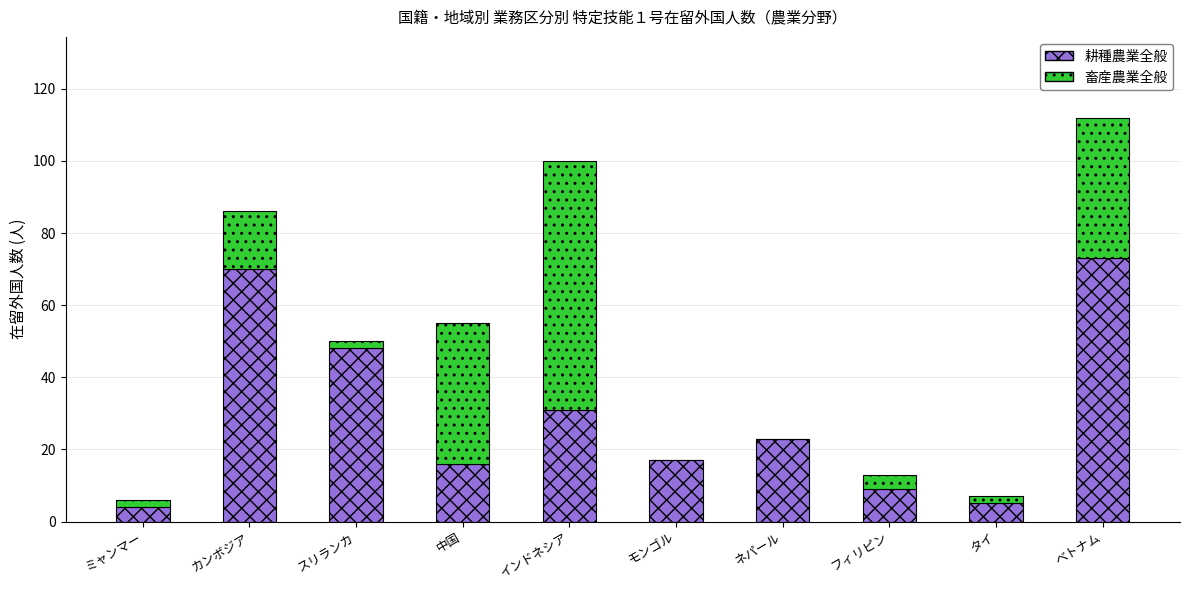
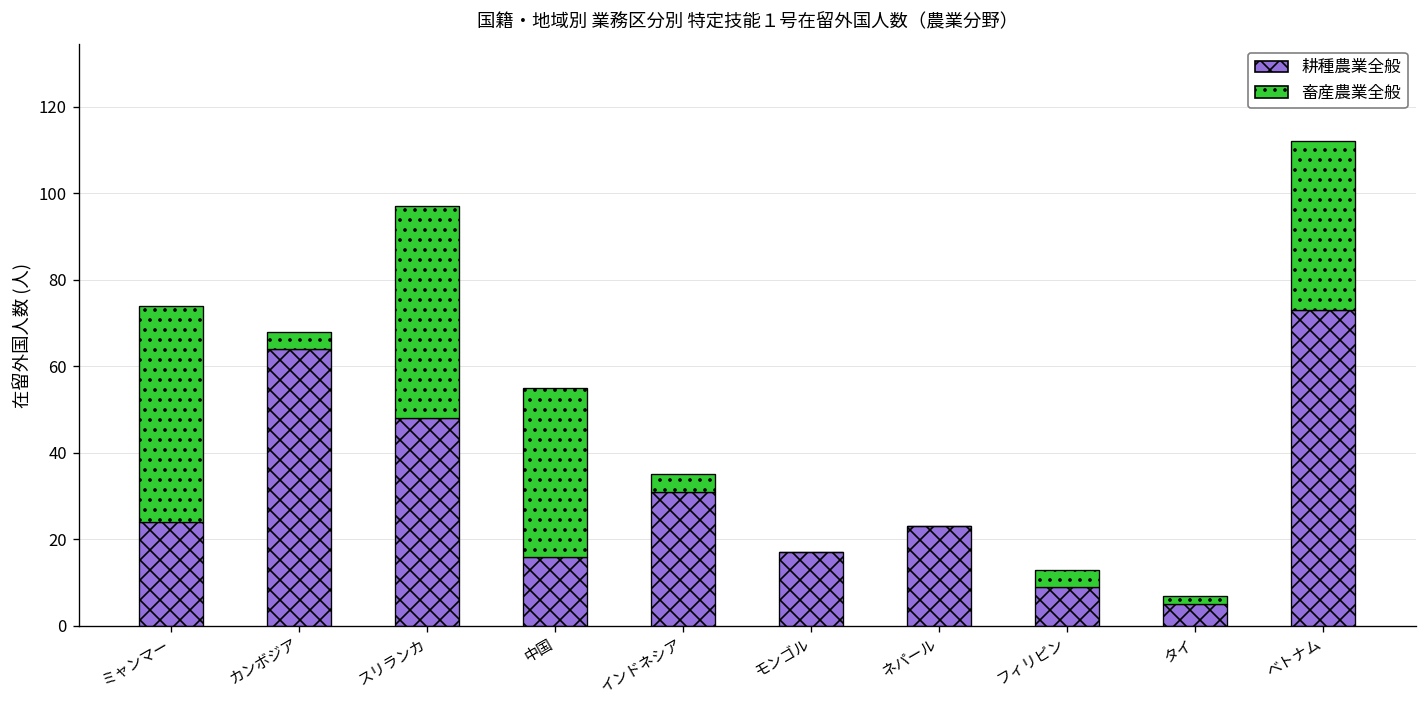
耕種農業全般, ミャンマー: 4 -> 24
畜産農業全般, ミャンマー: 2 -> 50
耕種農業全般, カンボジア: 70 -> 64
畜産農業全般, カンボジア: 16 -> 4
畜産農業全般, スリランカ: 2 -> 49
畜産農業全般, インドネシア: 69 -> 4
